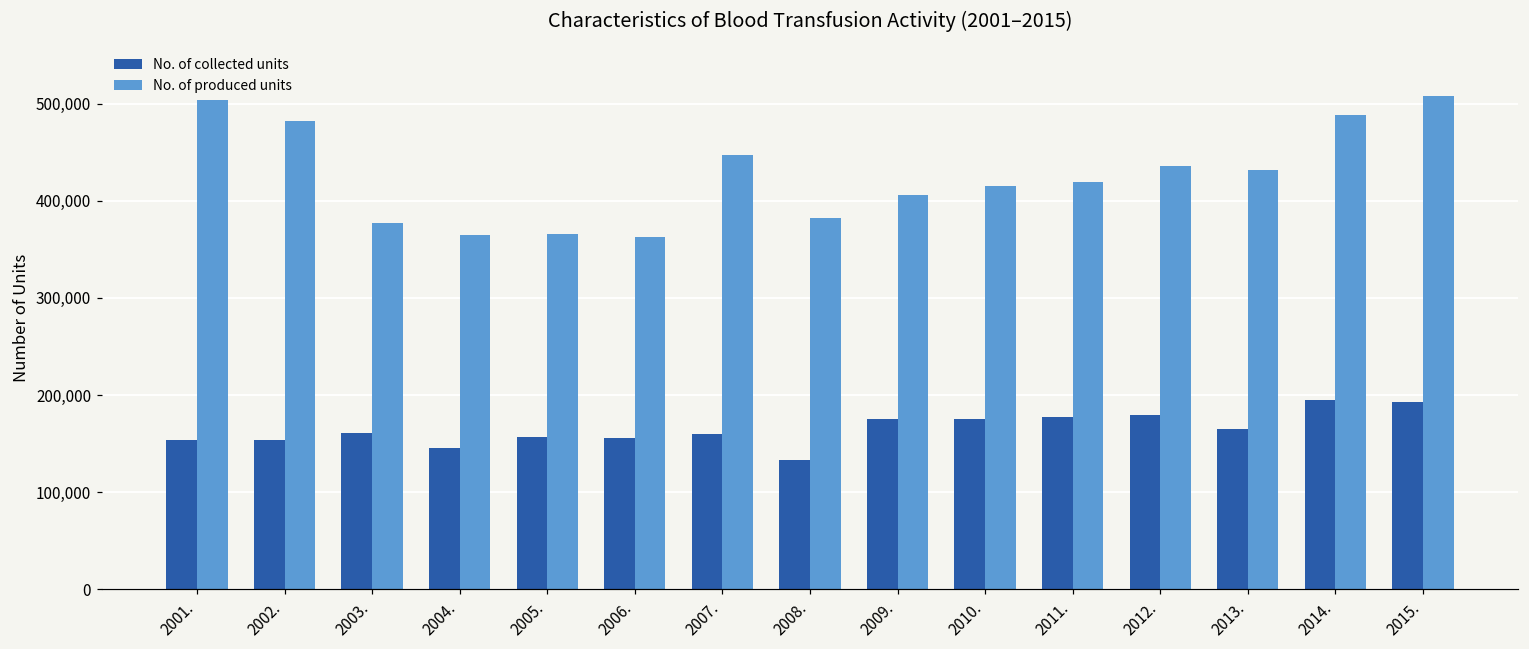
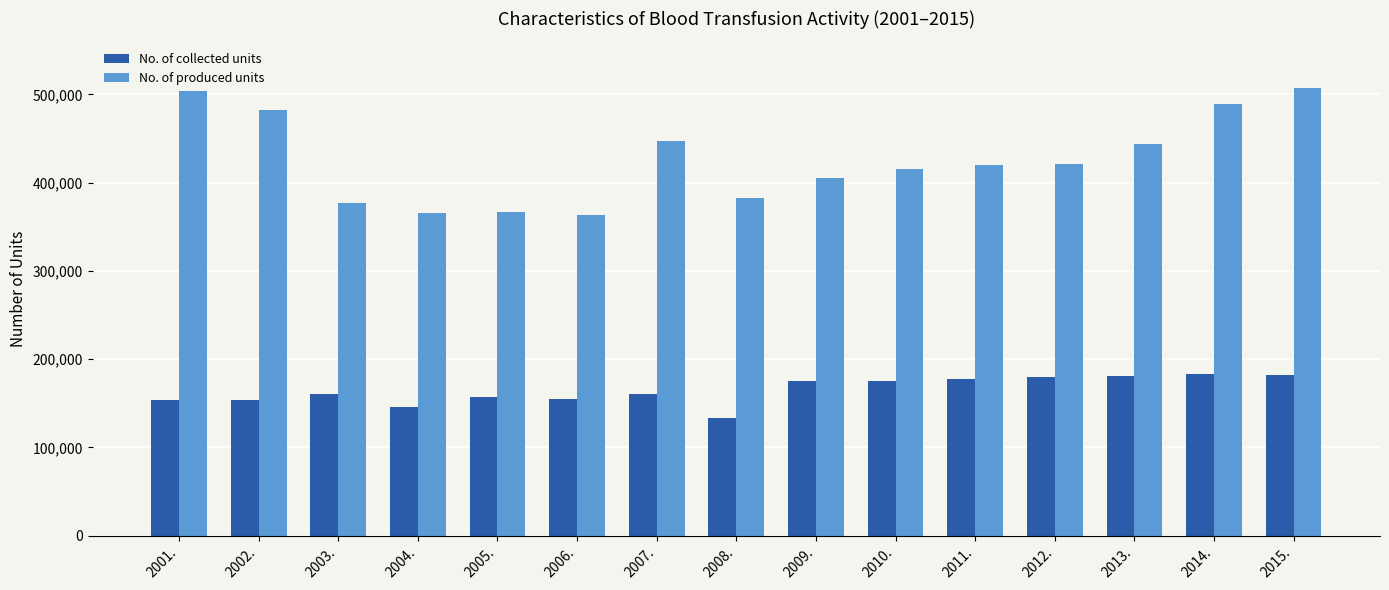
No. of produced units, 2012.: 440,000 -> 420,000
No. of collected units, 2013.: 170,000 -> 180,000
No. of produced units, 2013.: 430,000 -> 440,000
No. of collected units, 2014.: 200,000 -> 180,000
No. of collected units, 2015.: 190,000 -> 180,000
